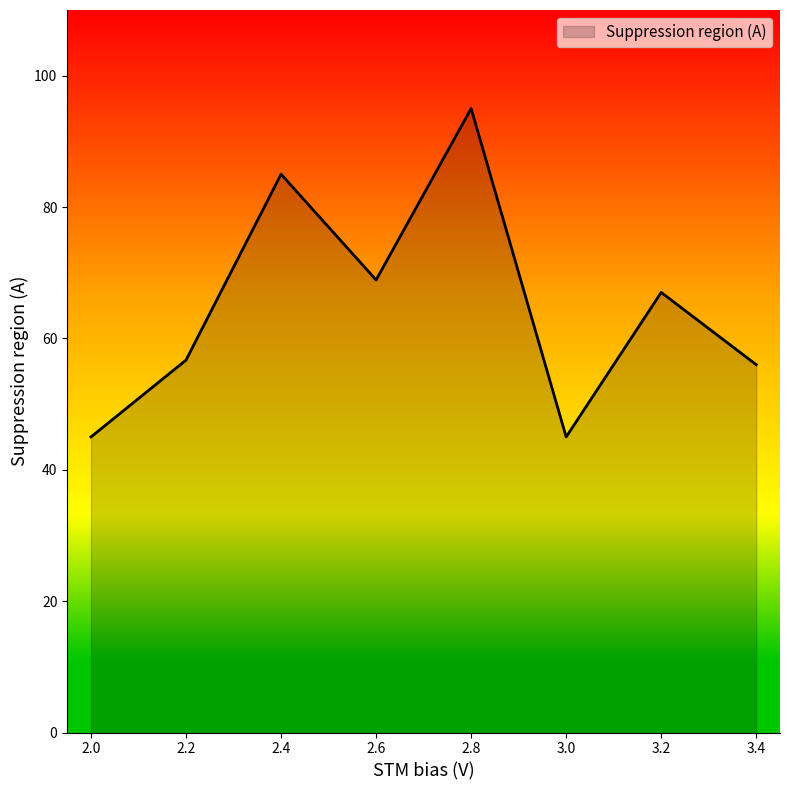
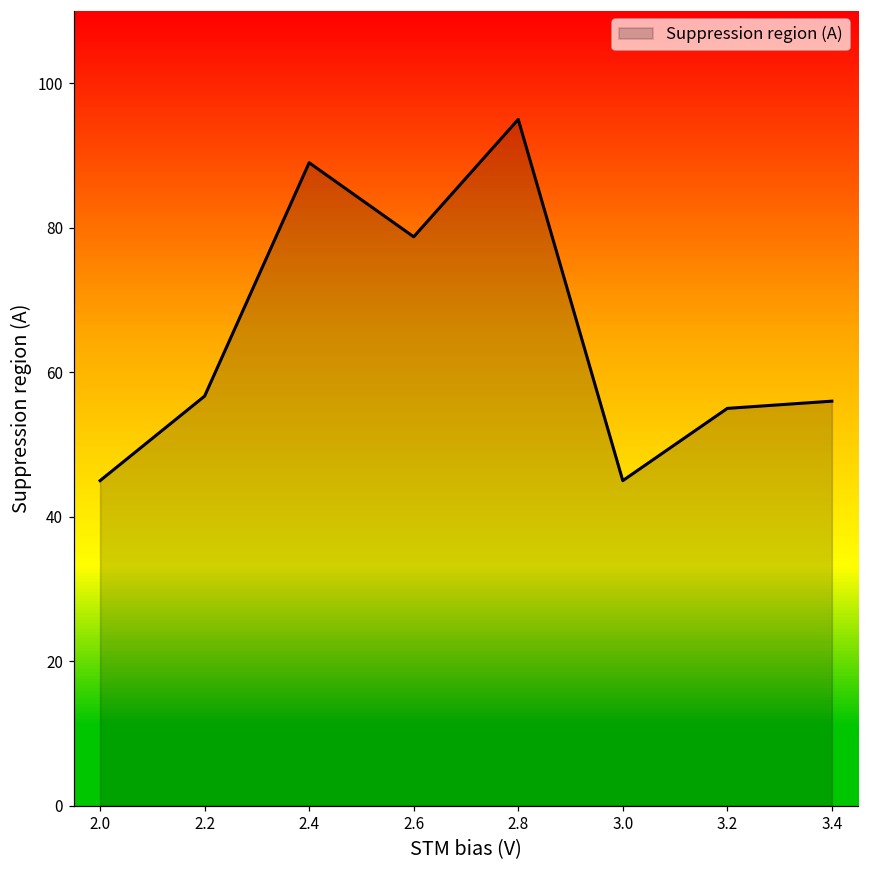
2.4: 85 -> 89
2.6: 69 -> 79
3.2: 67 -> 55
